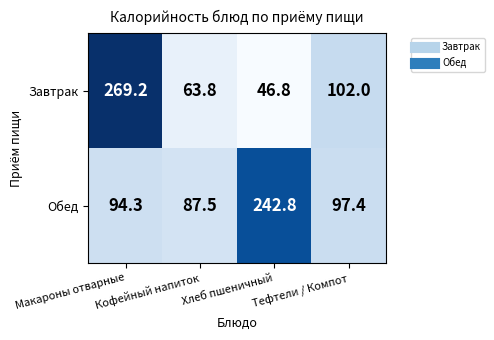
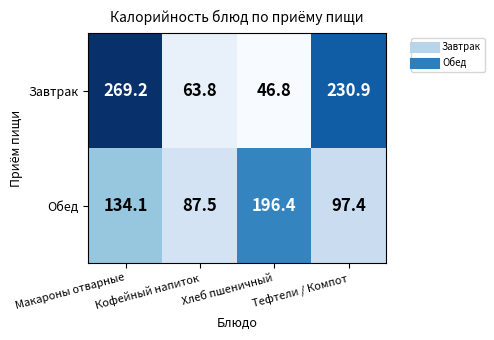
Завтрак, Тефтели / Компот: 102.0 -> 230.9
Обед, Макароны отварные: 94.3 -> 134.1
Обед, Хлеб пшеничный: 242.8 -> 196.4
